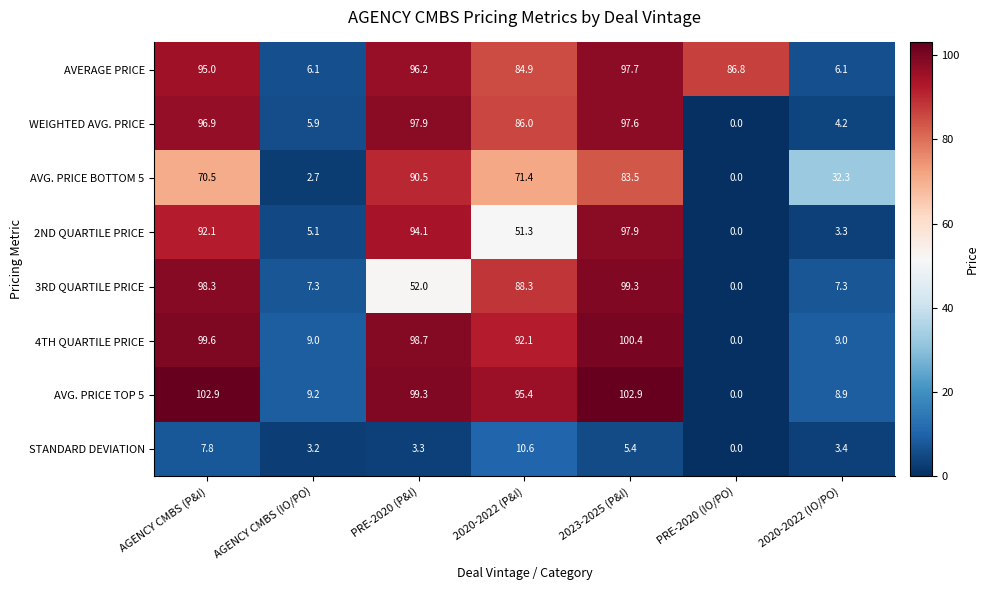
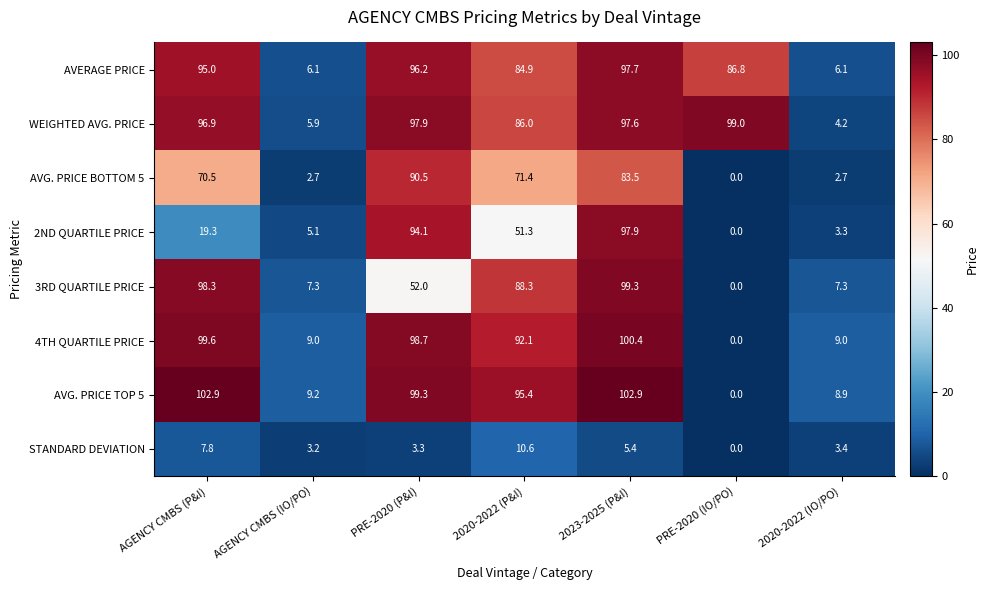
WEIGHTED AVG. PRICE, PRE-2020 (IO/PO): 0.0 -> 99.0
AVG. PRICE BOTTOM 5, 2020-2022 (IO/PO): 32.3 -> 2.7
2ND QUARTILE PRICE, AGENCY CMBS (P&I): 92.1 -> 19.3
